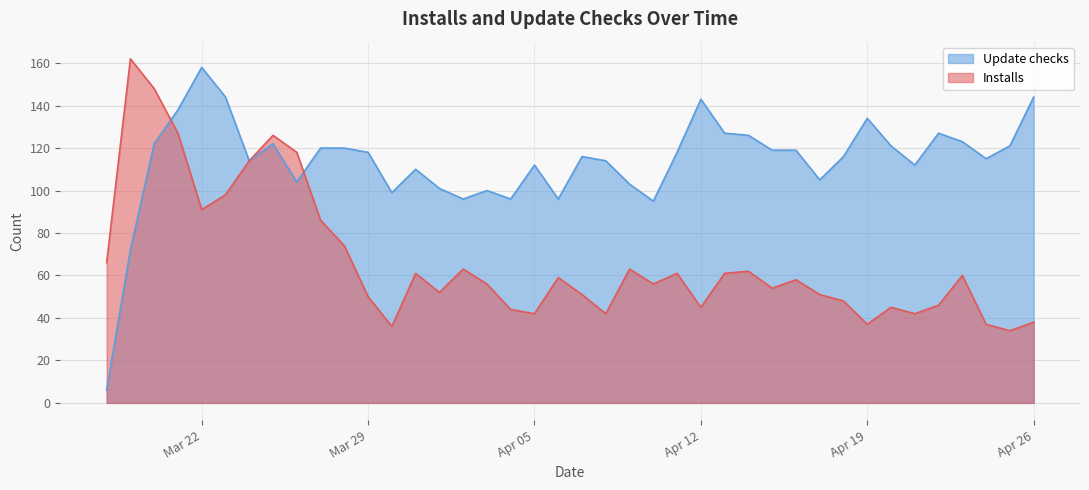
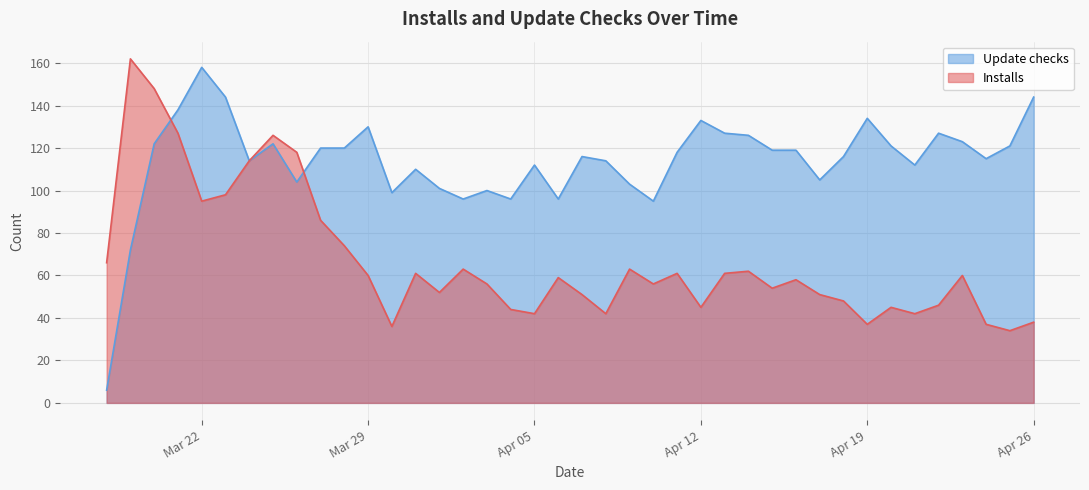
Installs, Mar 22: 91 -> 95
Update checks, Mar 29: 118 -> 130
Installs, Mar 29: 50 -> 60
Update checks, Apr 12: 143 -> 133
